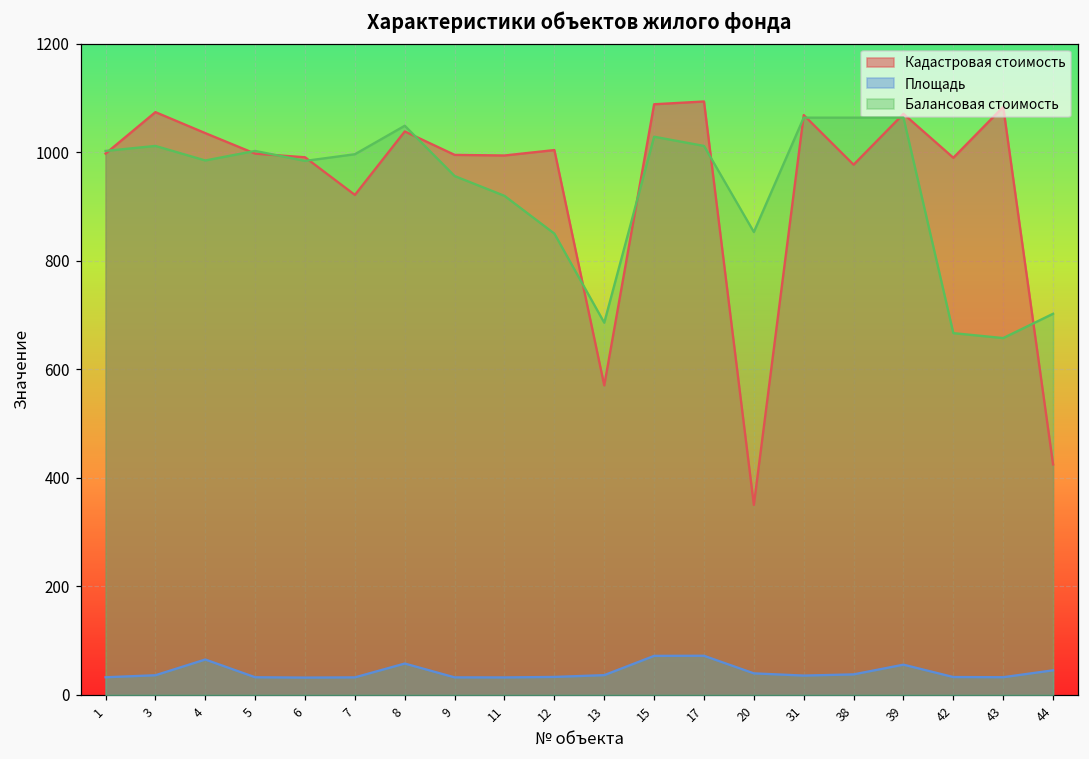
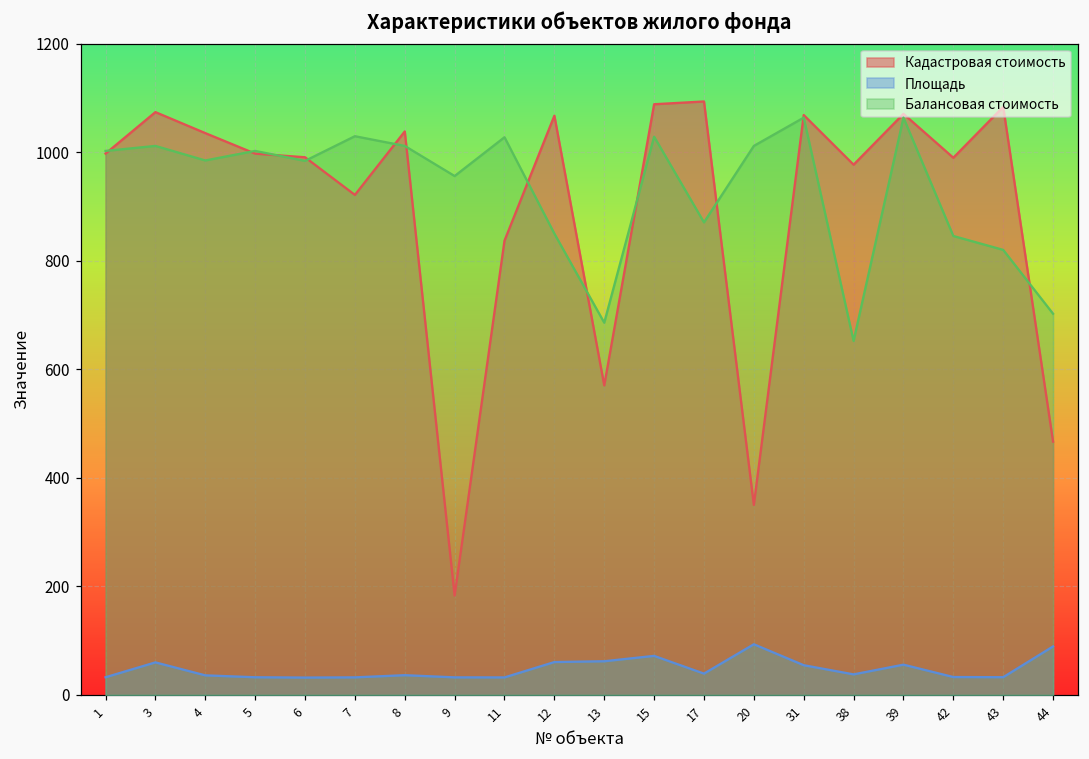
Площадь, 3: 40 -> 60
Площадь, 4: 70 -> 40
Балансовая стоимость, 7: 1000 -> 1030
Площадь, 8: 60 -> 40
Балансовая стоимость, 8: 1050 -> 1010
Кадастровая стоимость, 9: 1000 -> 180
Кадастровая стоимость, 11: 990 -> 840
Балансовая стоимость, 11: 920 -> 1030
Кадастровая стоимость, 12: 1000 -> 1070
Площадь, 12: 30 -> 60
Площадь, 13: 40 -> 60
Площадь, 17: 70 -> 40
Балансовая стоимость, 17: 1010 -> 870
Площадь, 20: 40 -> 90
Балансовая стоимость, 20: 850 -> 1010
Площадь, 31: 40 -> 50
Балансовая стоимость, 38: 1060 -> 650
Балансовая стоимость, 42: 670 -> 850
Балансовая стоимость, 43: 660 -> 820
Кадастровая стоимость, 44: 420 -> 470
Площадь, 44: 50 -> 90
